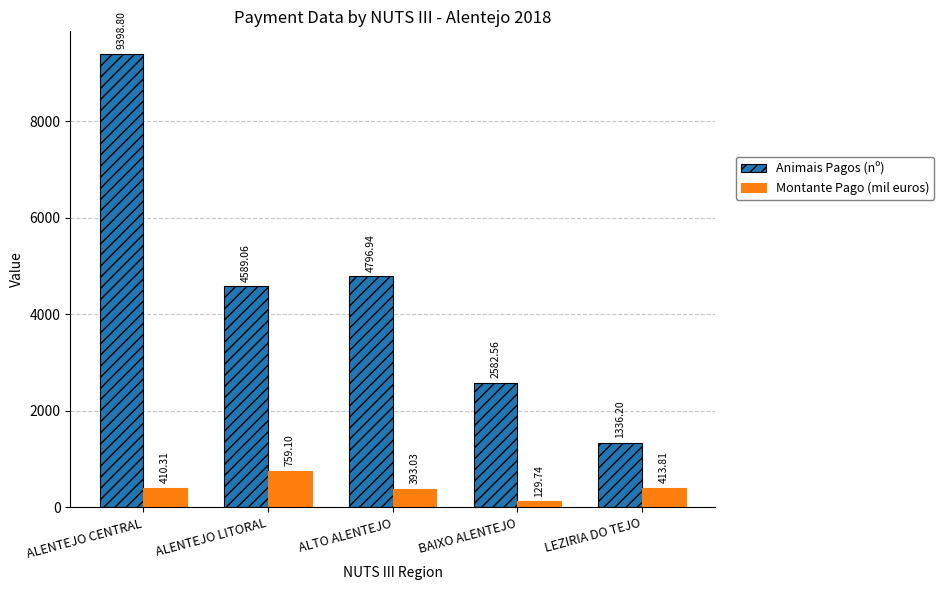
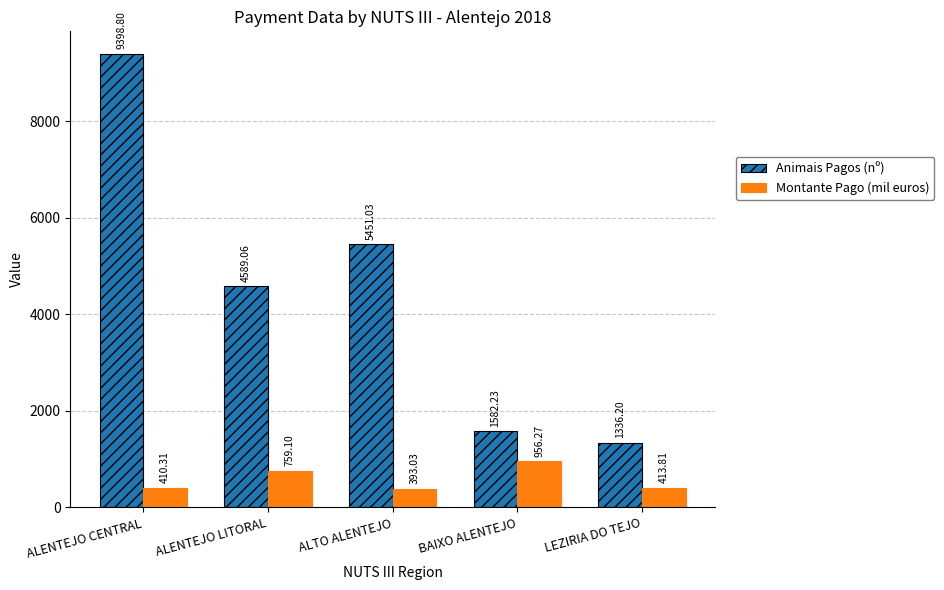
Animais Pagos (nº), ALTO ALENTEJO: 4796.94 -> 5451.03
Animais Pagos (nº), BAIXO ALENTEJO: 2582.56 -> 1582.23
Montante Pago (mil euros), BAIXO ALENTEJO: 129.74 -> 956.27
